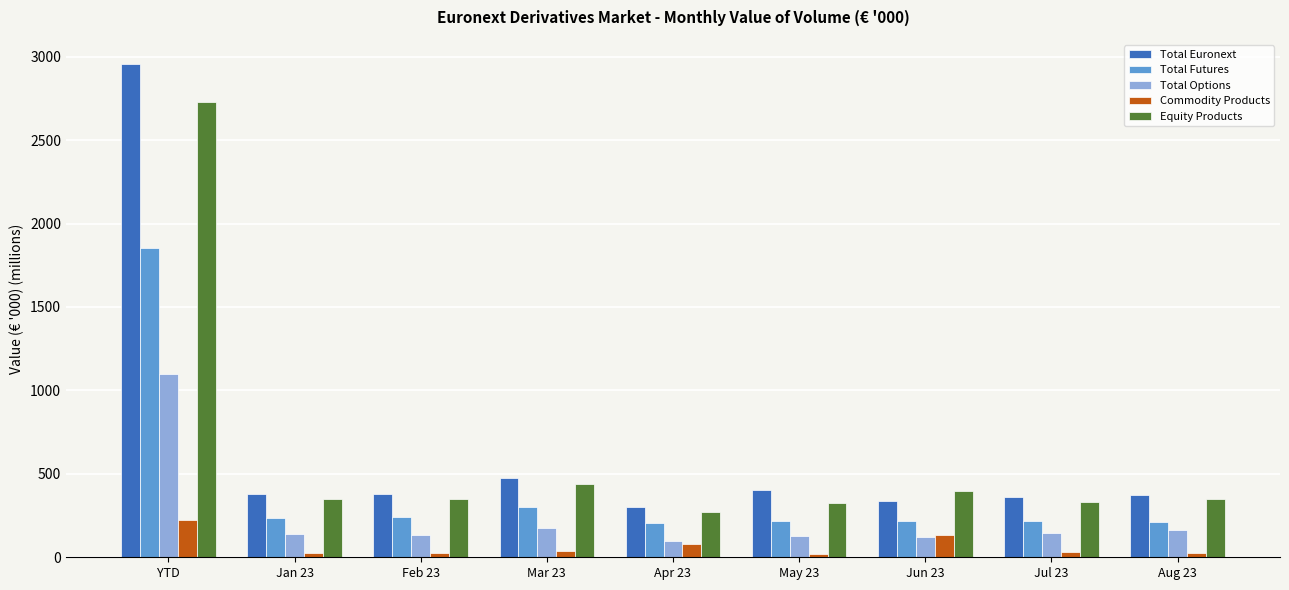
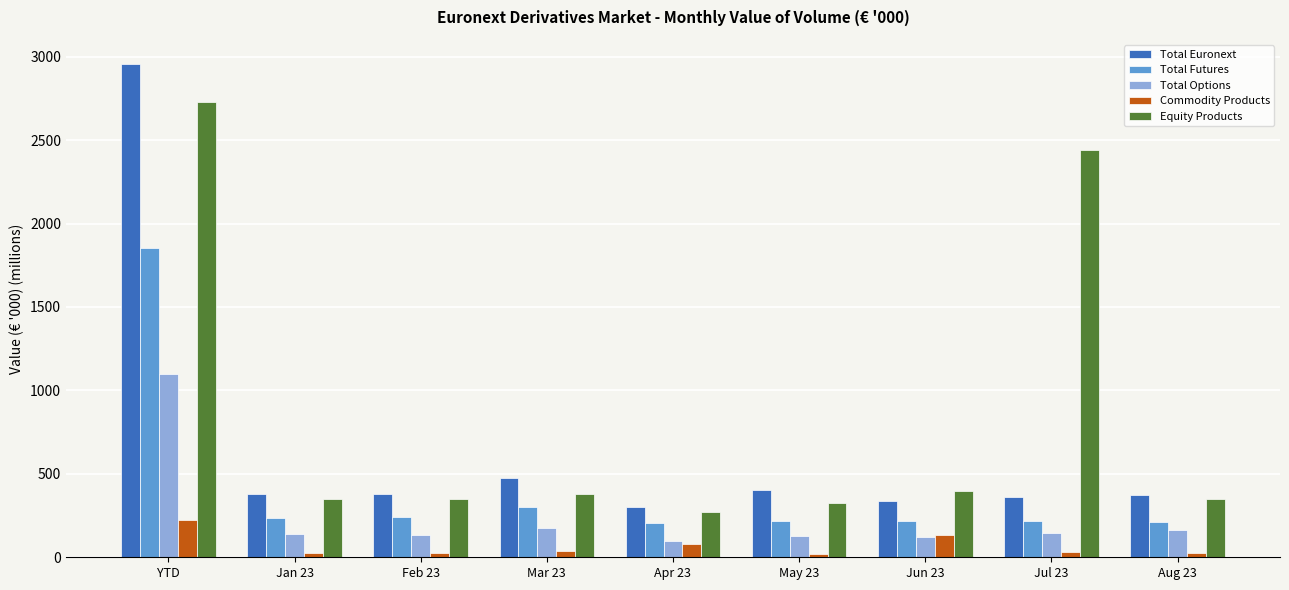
Equity Products, Mar 23: 440 -> 380
Equity Products, Jul 23: 330 -> 2440
